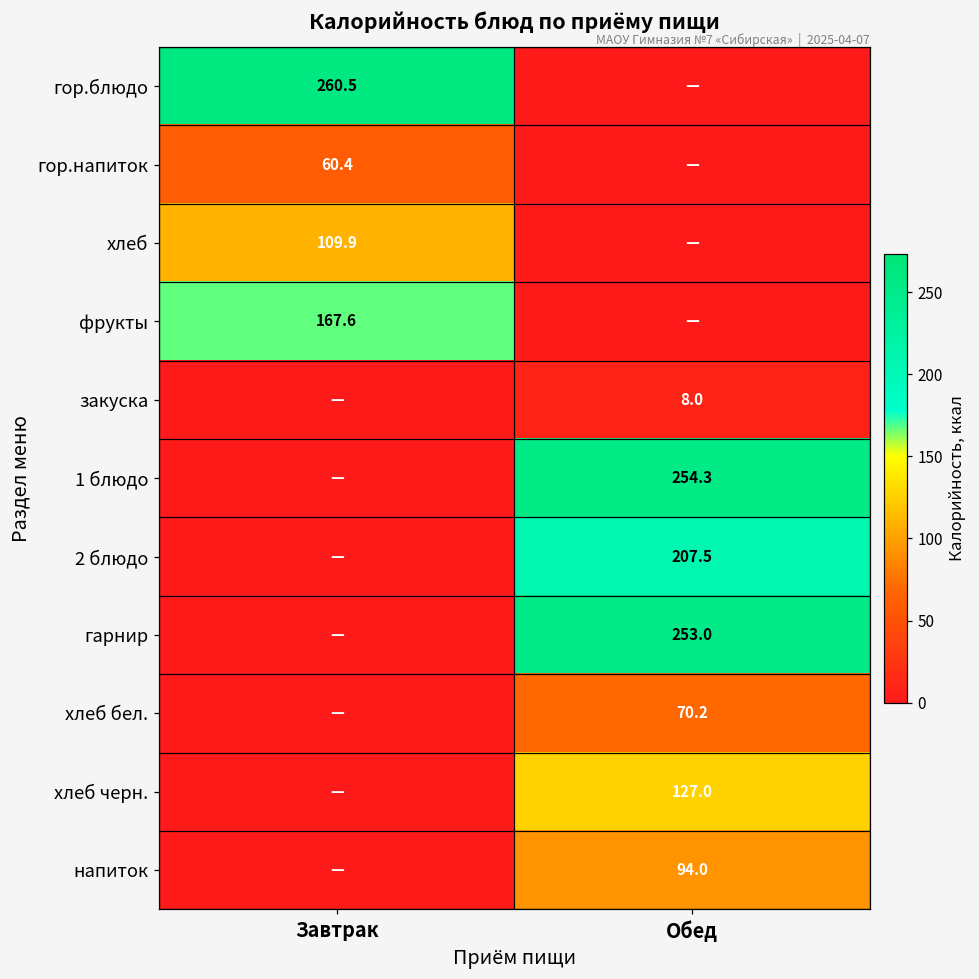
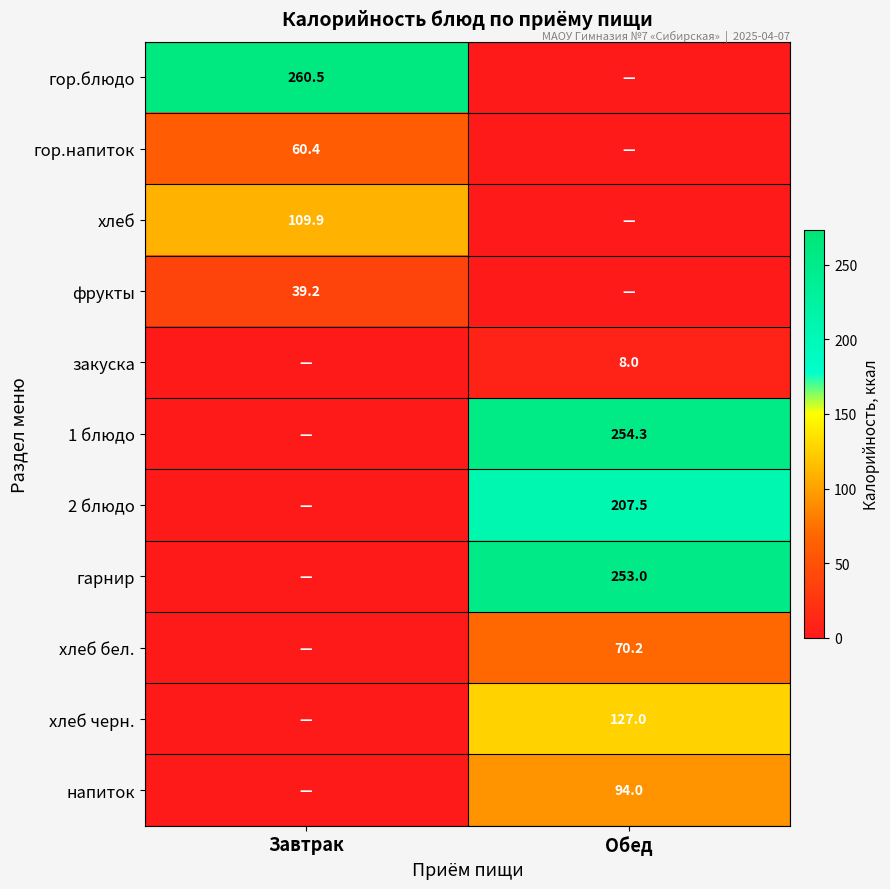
фрукты, Завтрак: 167.6 -> 39.2
